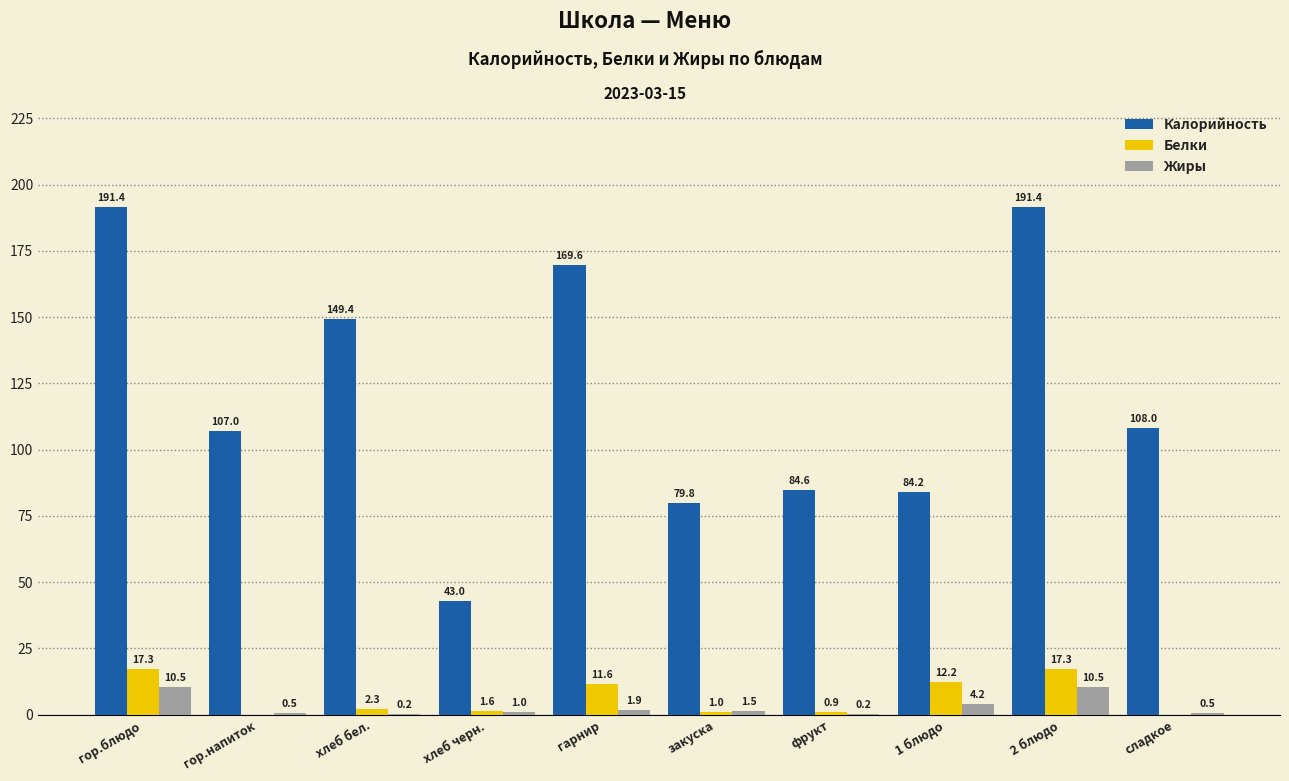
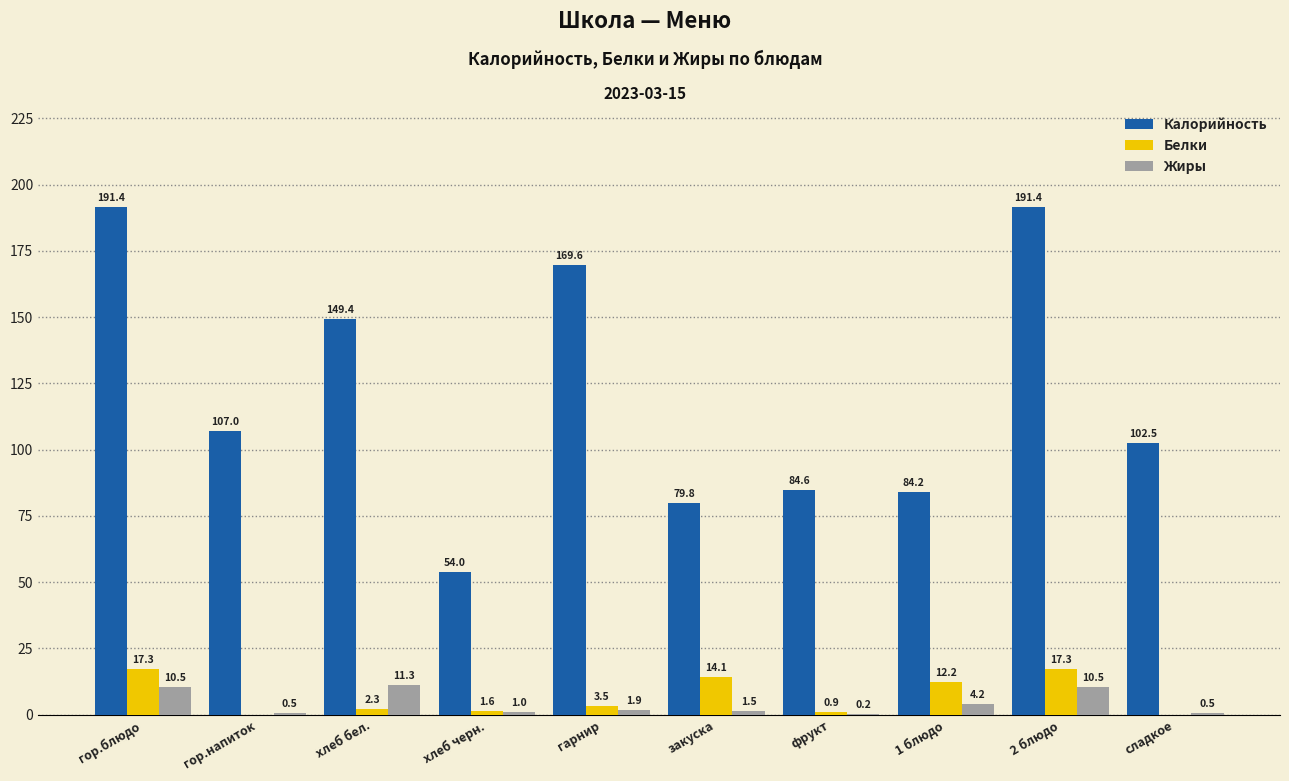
Жиры, хлеб бел.: 0.2 -> 11.3
Калорийность, хлеб черн.: 43.0 -> 54.0
Белки, гарнир: 11.6 -> 3.5
Белки, закуска: 1.0 -> 14.1
Калорийность, сладкое: 108.0 -> 102.5
